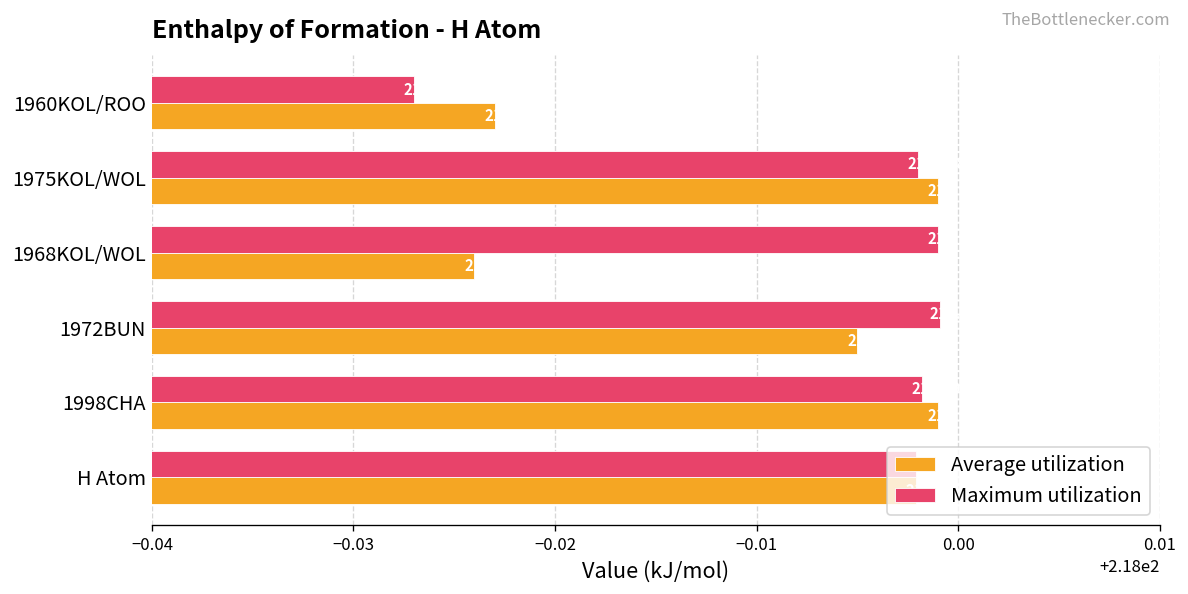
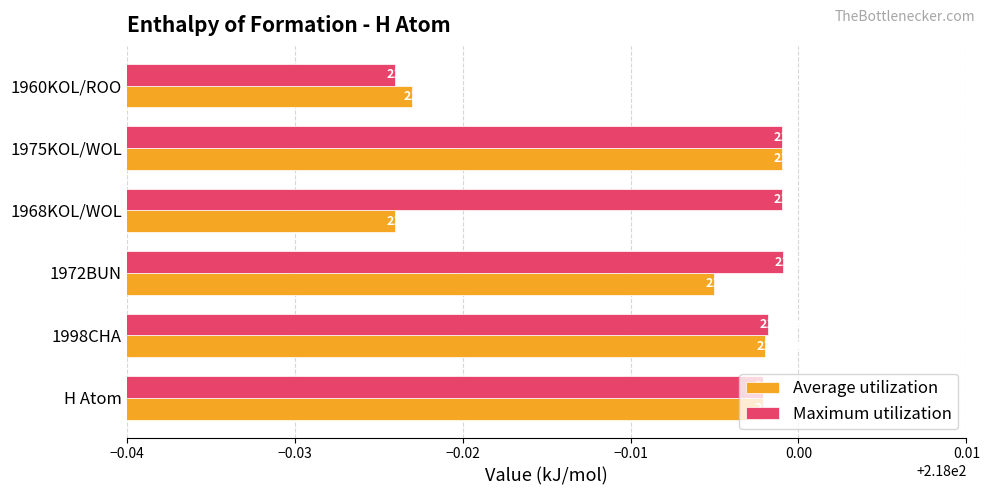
Maximum utilization, 1960KOL/ROO: 217.973 -> 217.976
Maximum utilization, 1975KOL/WOL: 217.998 -> 217.999
Average utilization, 1998CHA: 217.999 -> 217.998
